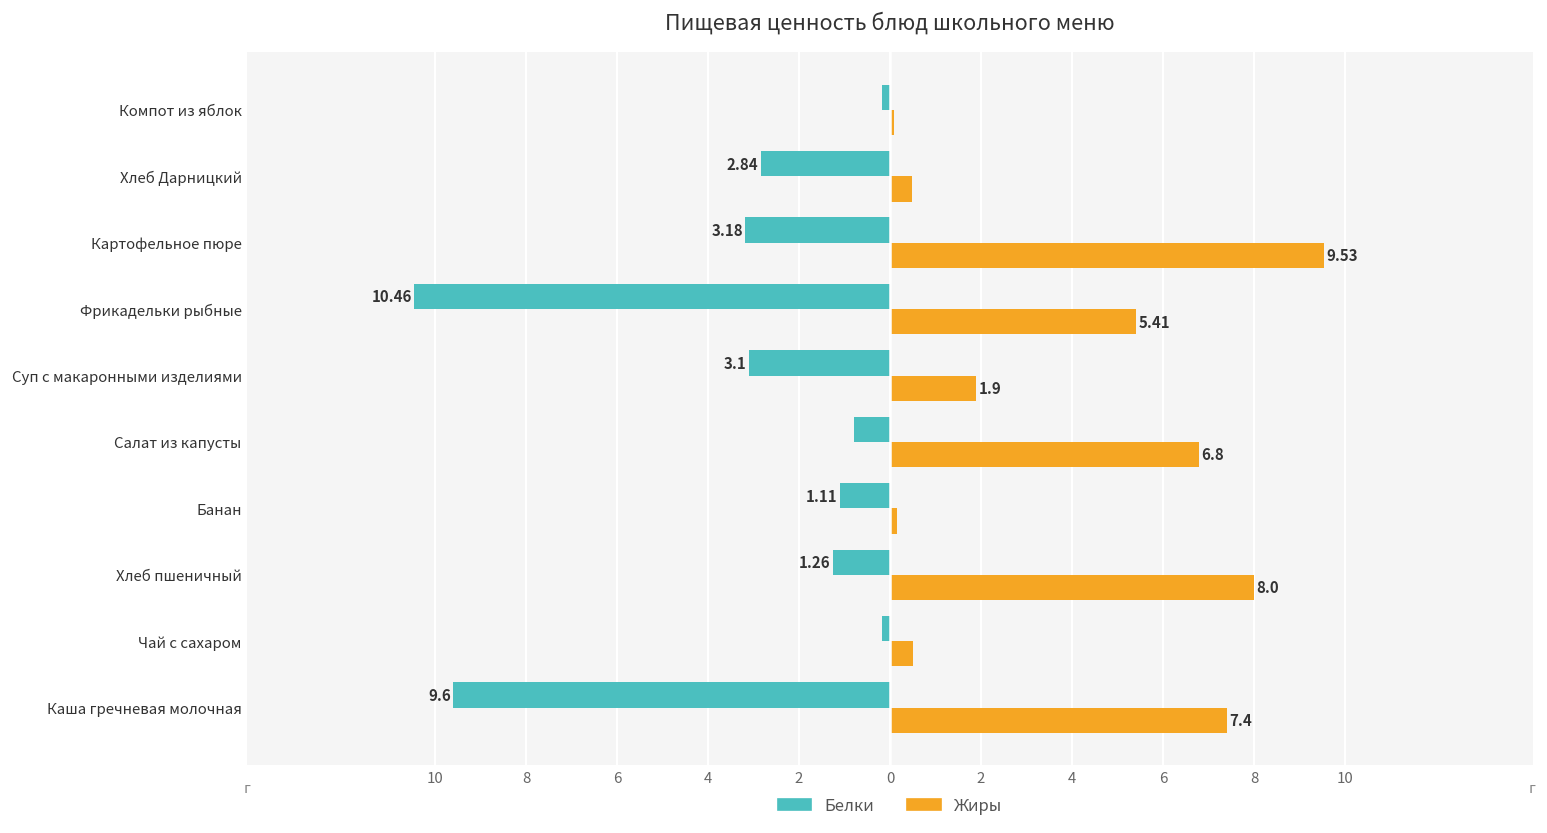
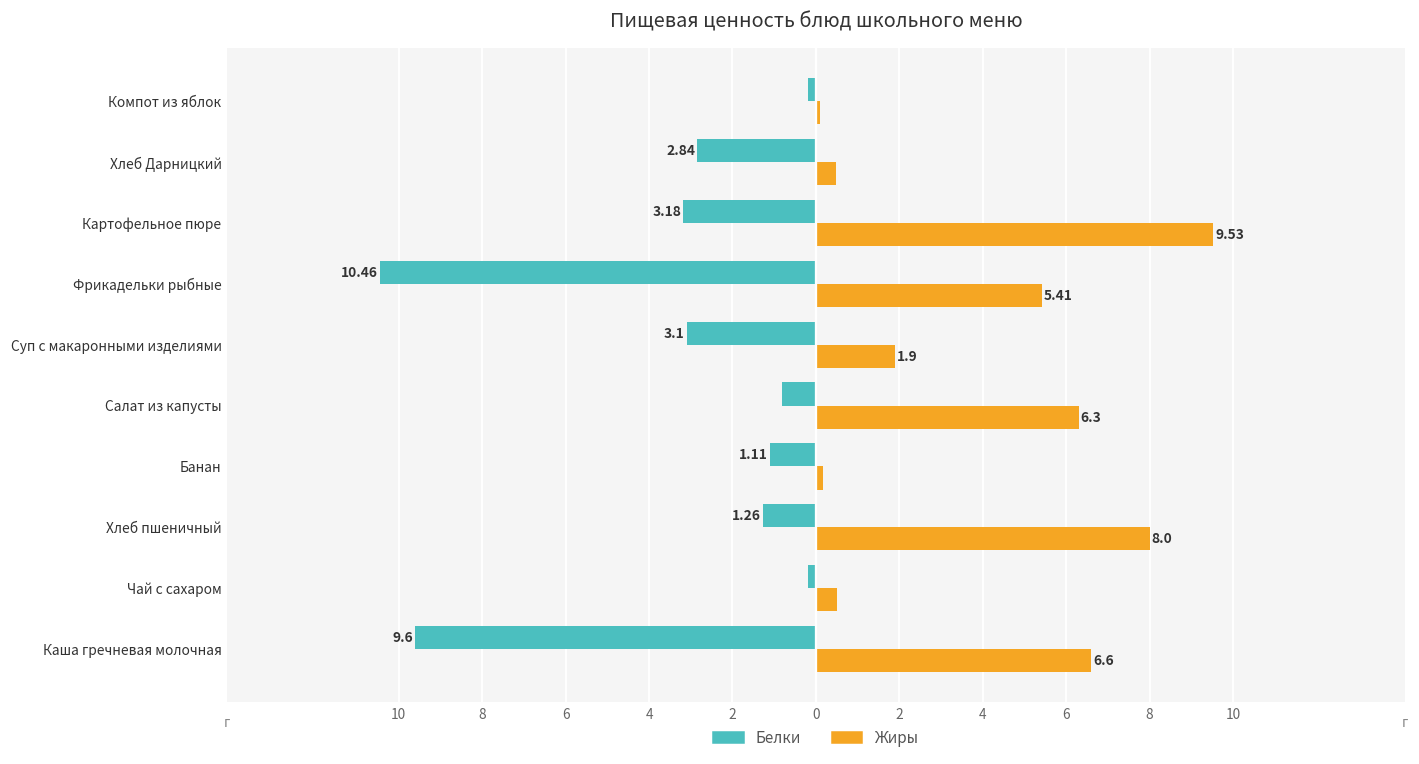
Жиры, Салат из капусты: 6.8 -> 6.3
Жиры, Каша гречневая молочная: 7.4 -> 6.6
